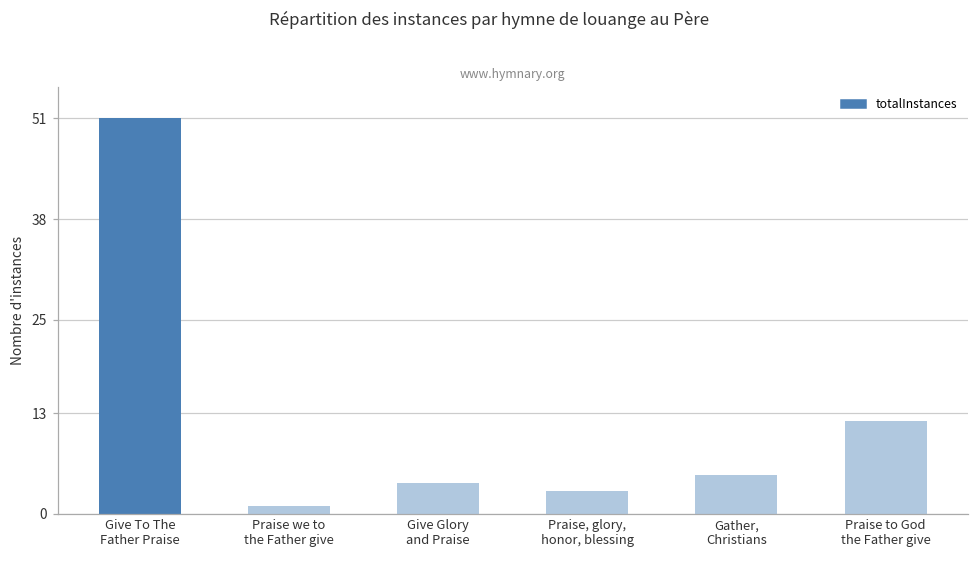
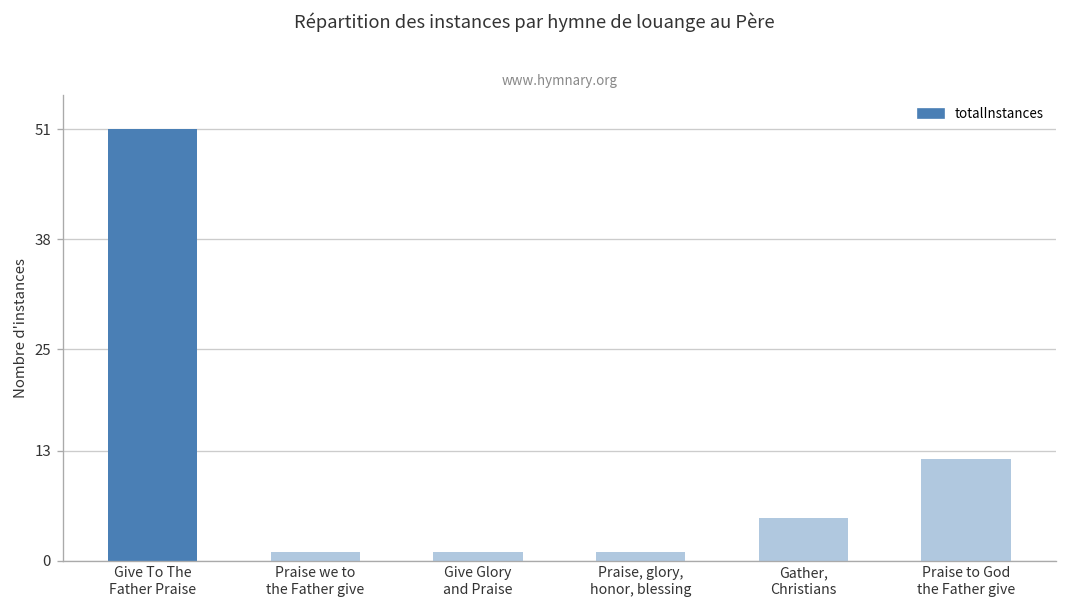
Give Glory and Praise: 4 -> 1
Praise, glory, honor, blessing: 3 -> 1
